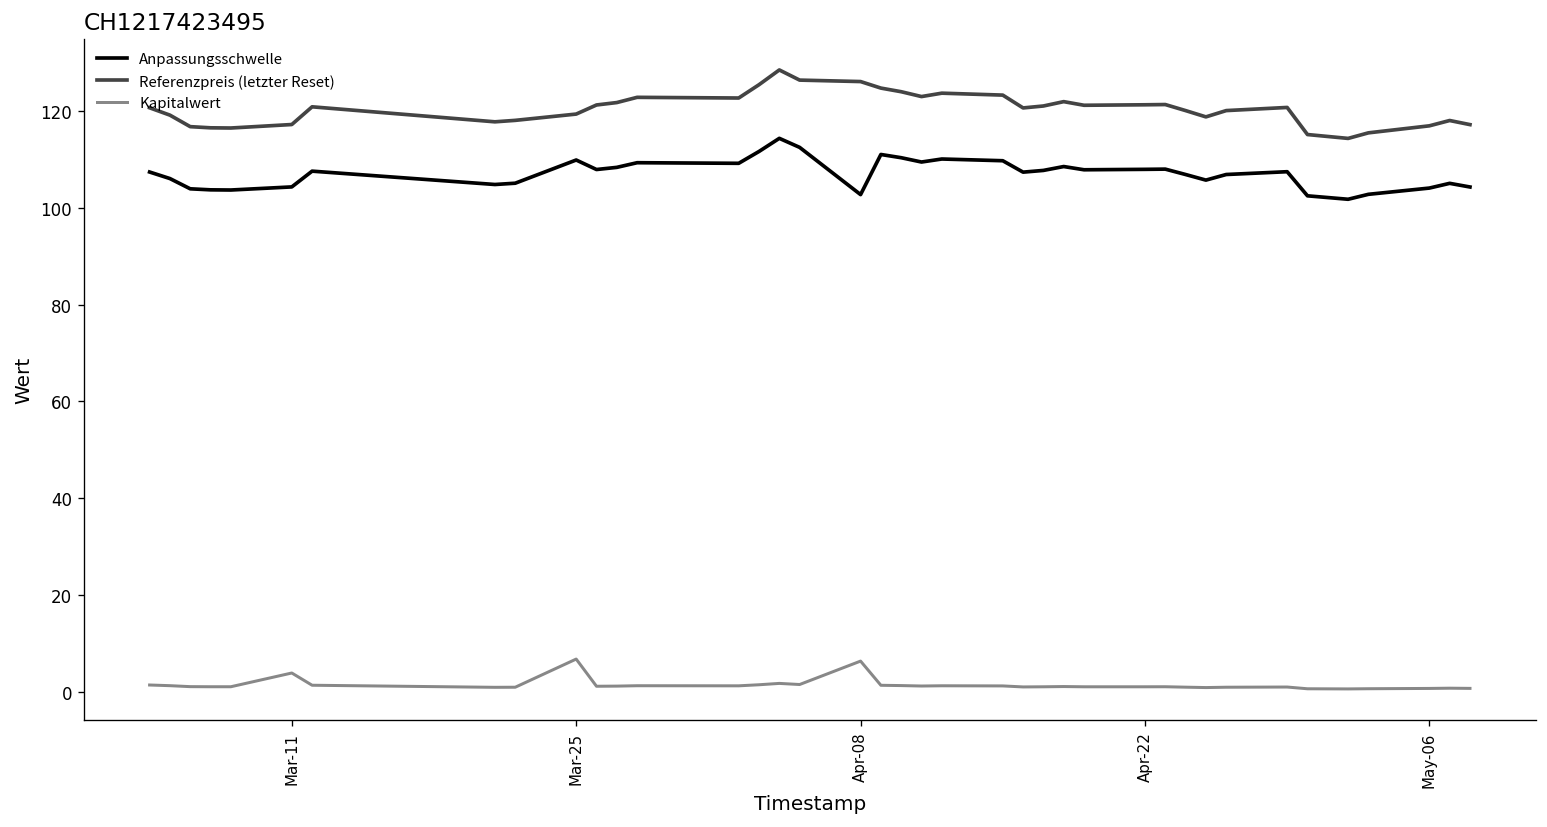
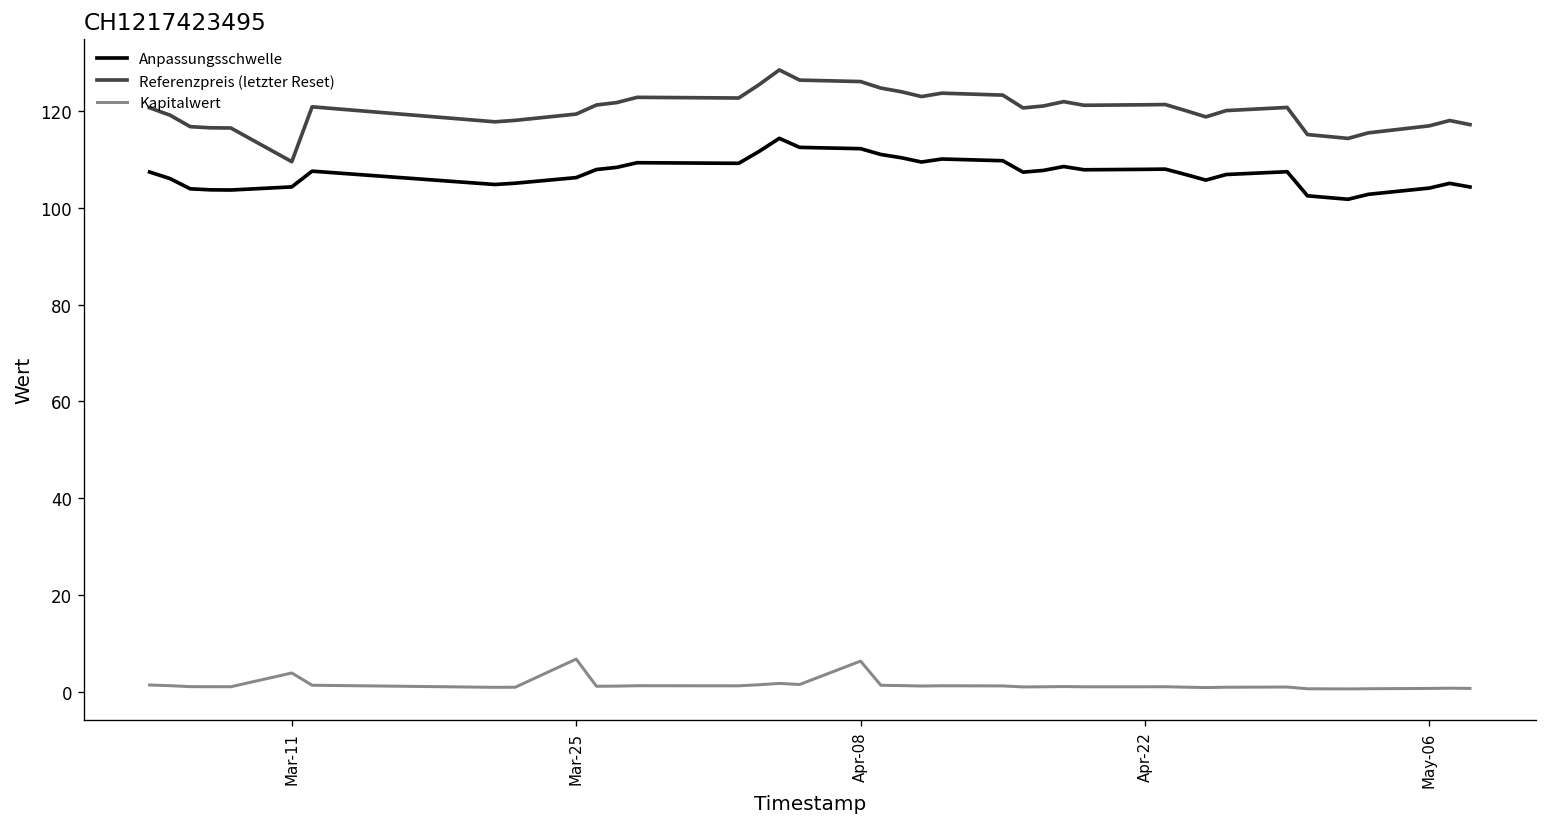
Referenzpreis (letzter Reset), Mar-11: 117 -> 110
Anpassungsschwelle, Mar-25: 110 -> 106
Anpassungsschwelle, Apr-08: 103 -> 112
